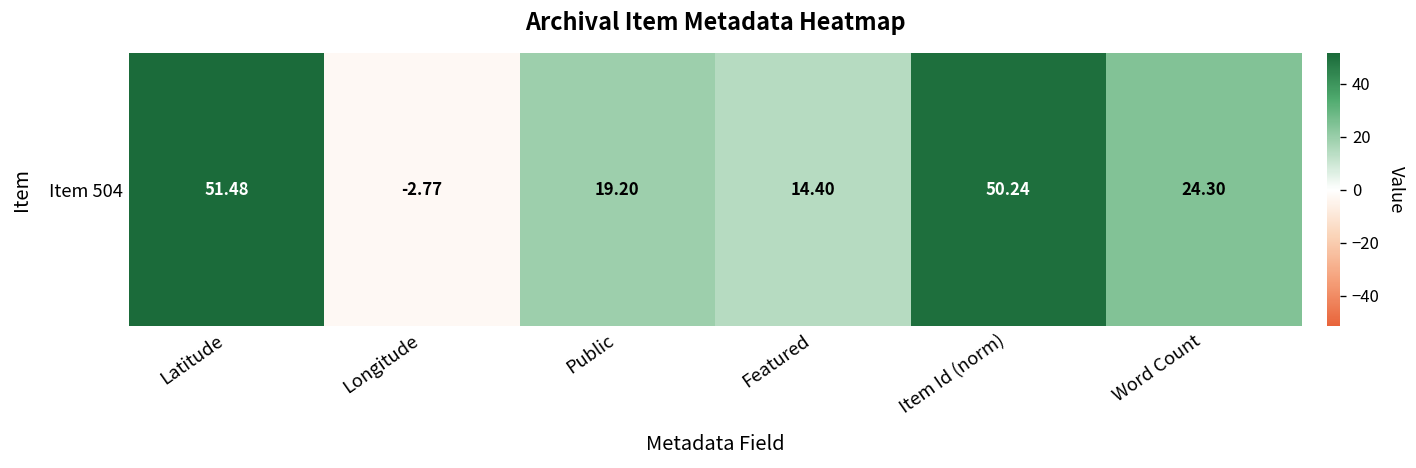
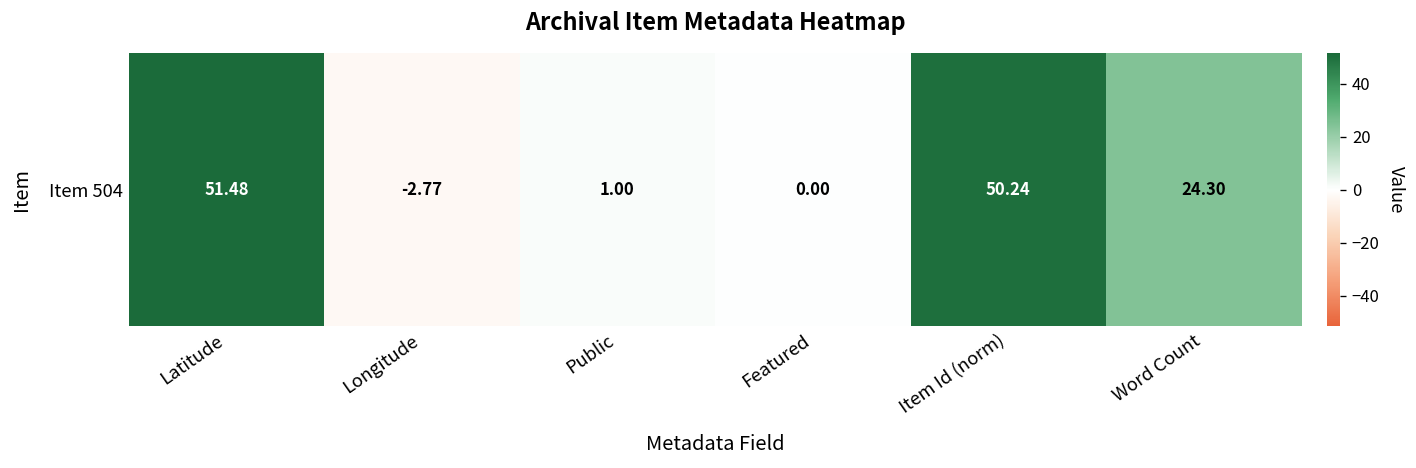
Item 504, Public: 19.20 -> 1.00
Item 504, Featured: 14.40 -> 0.00
